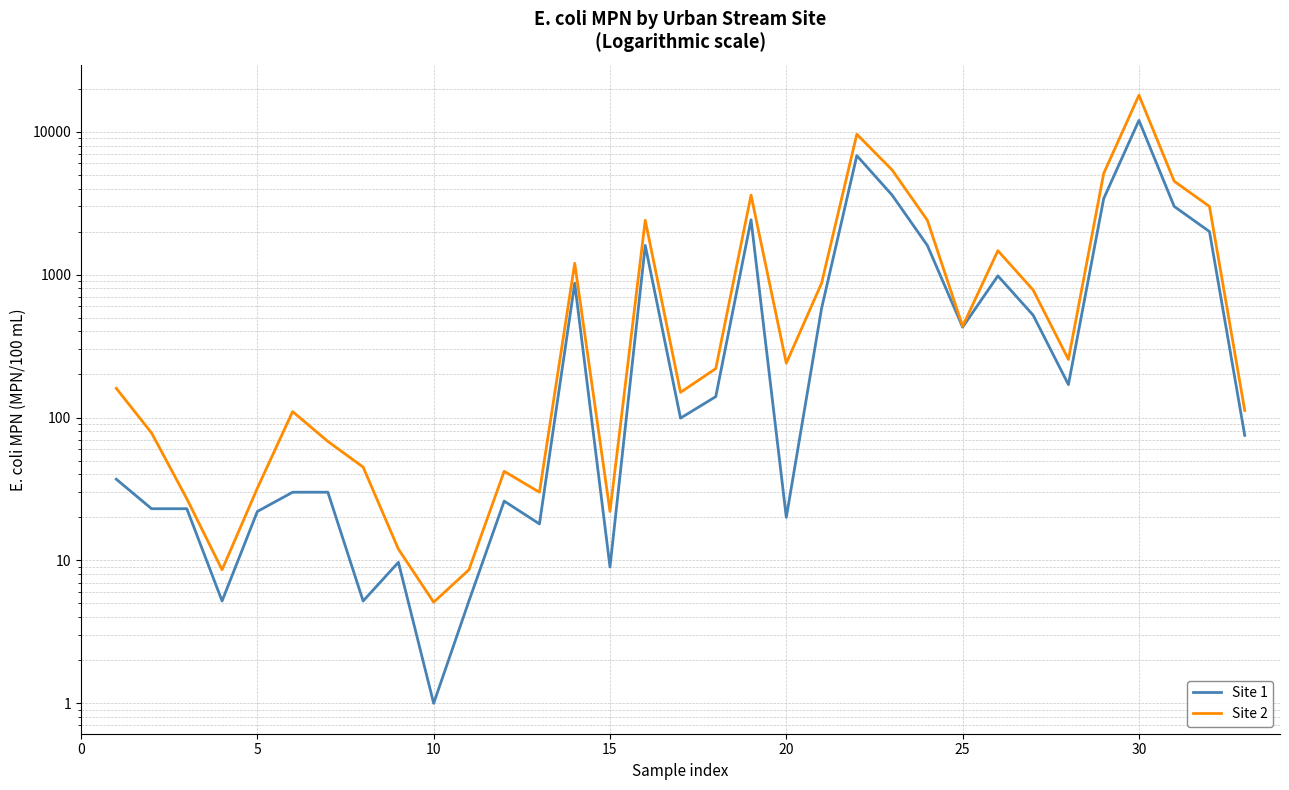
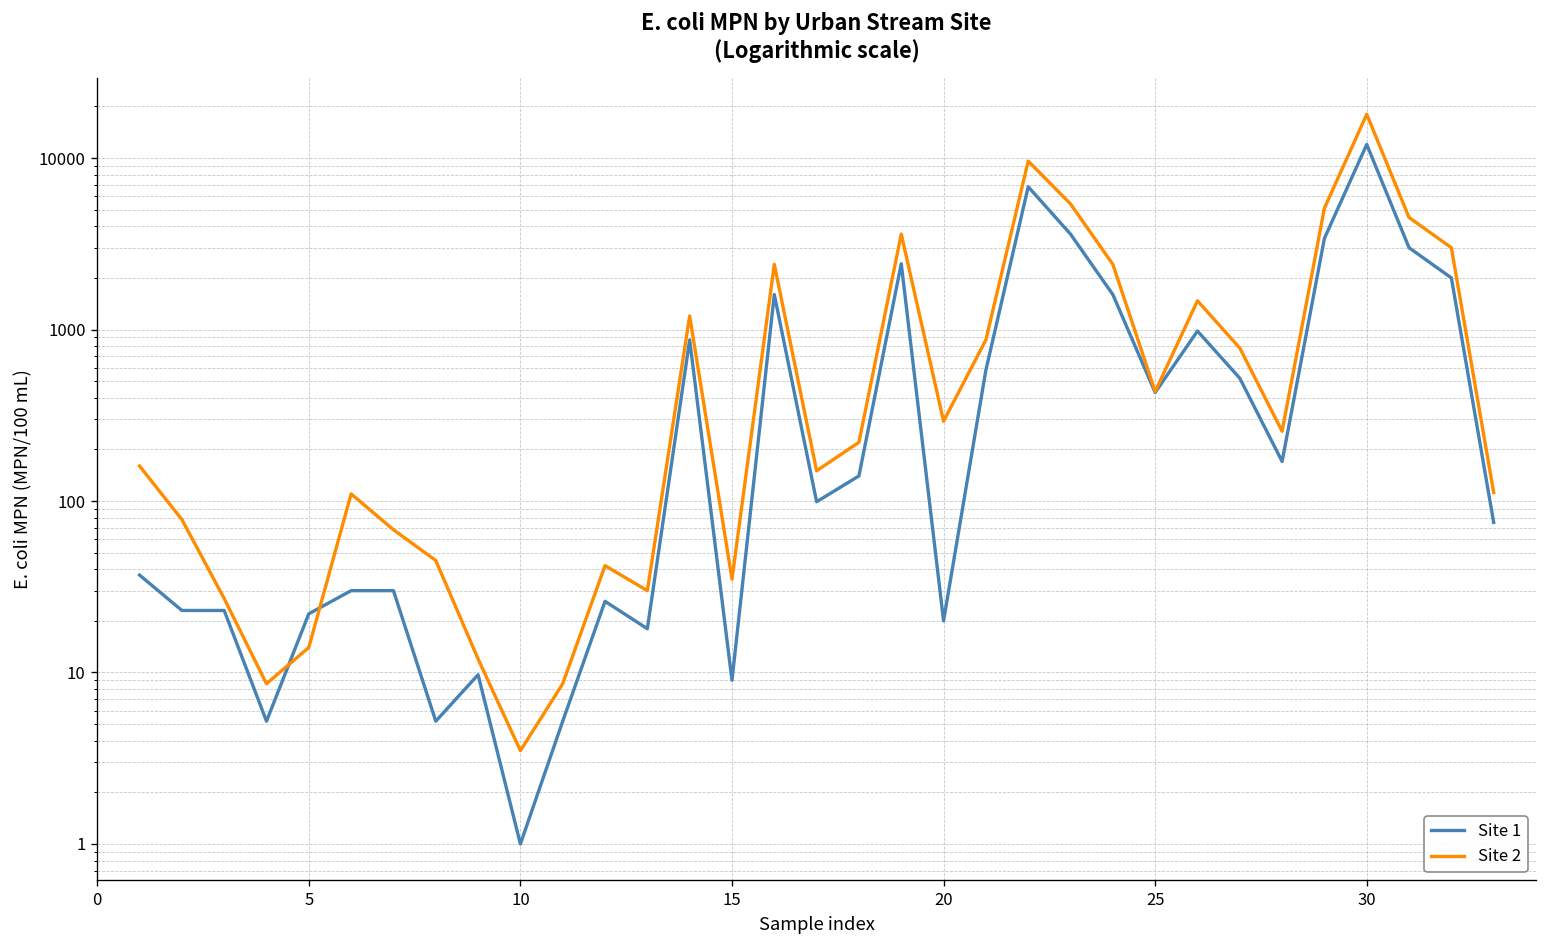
Site 2, 5: 32 -> 14
Site 2, 10: 5.1 -> 3.5
Site 2, 15: 22 -> 35
Site 2, 20: 240 -> 290
